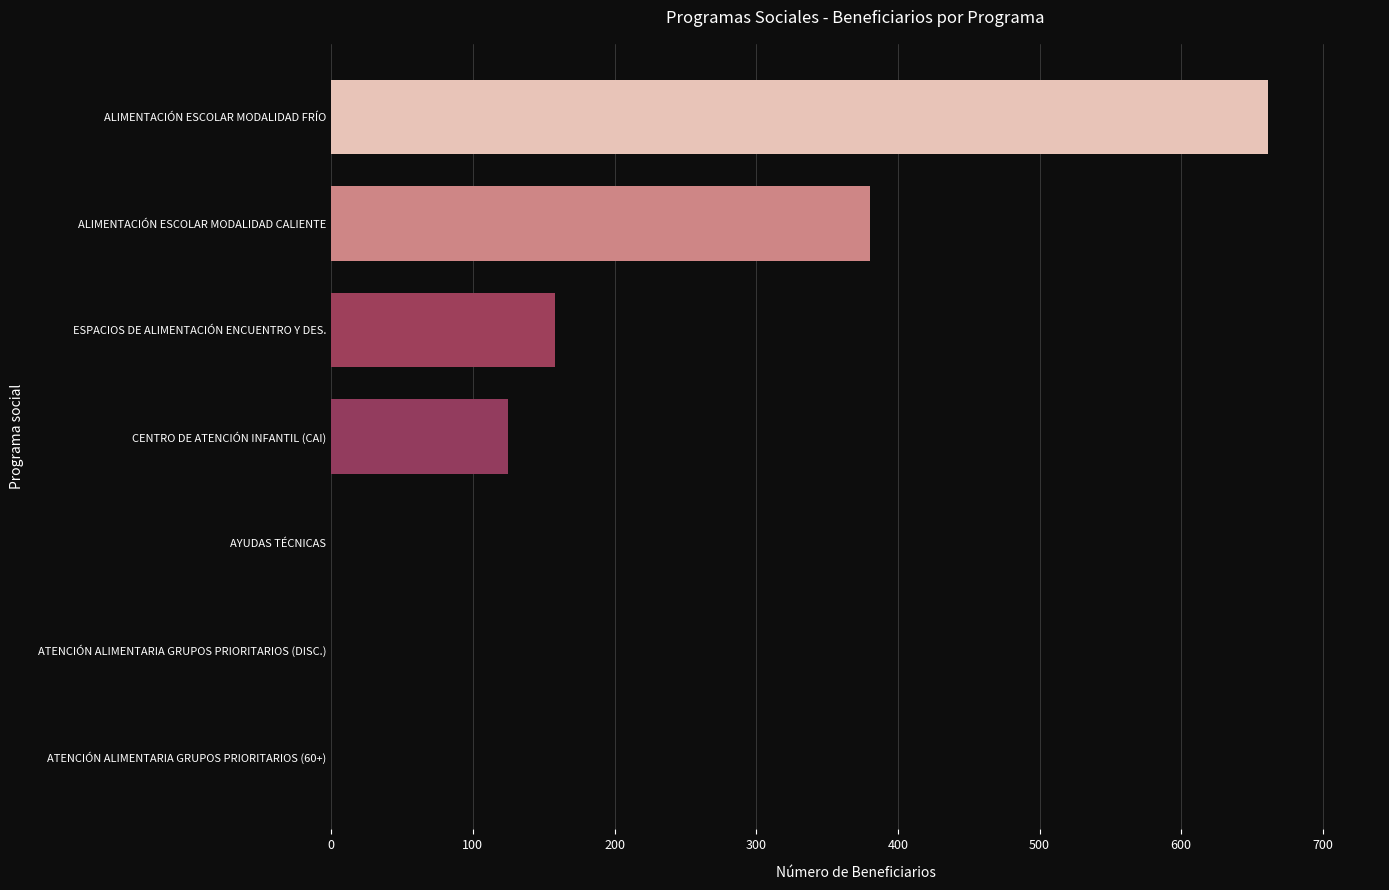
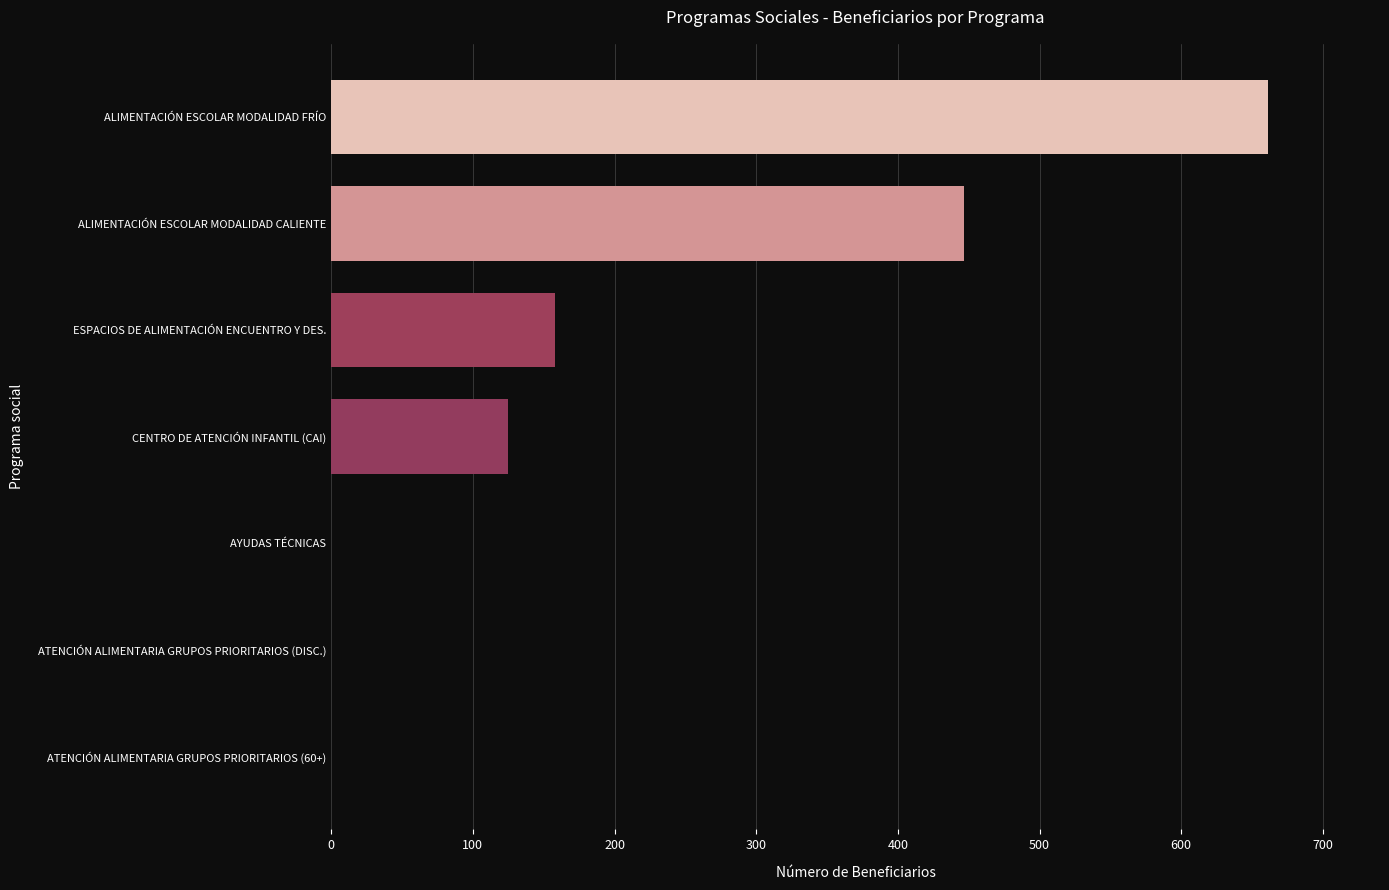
ALIMENTACIÓN ESCOLAR MODALIDAD CALIENTE: 380 -> 447
